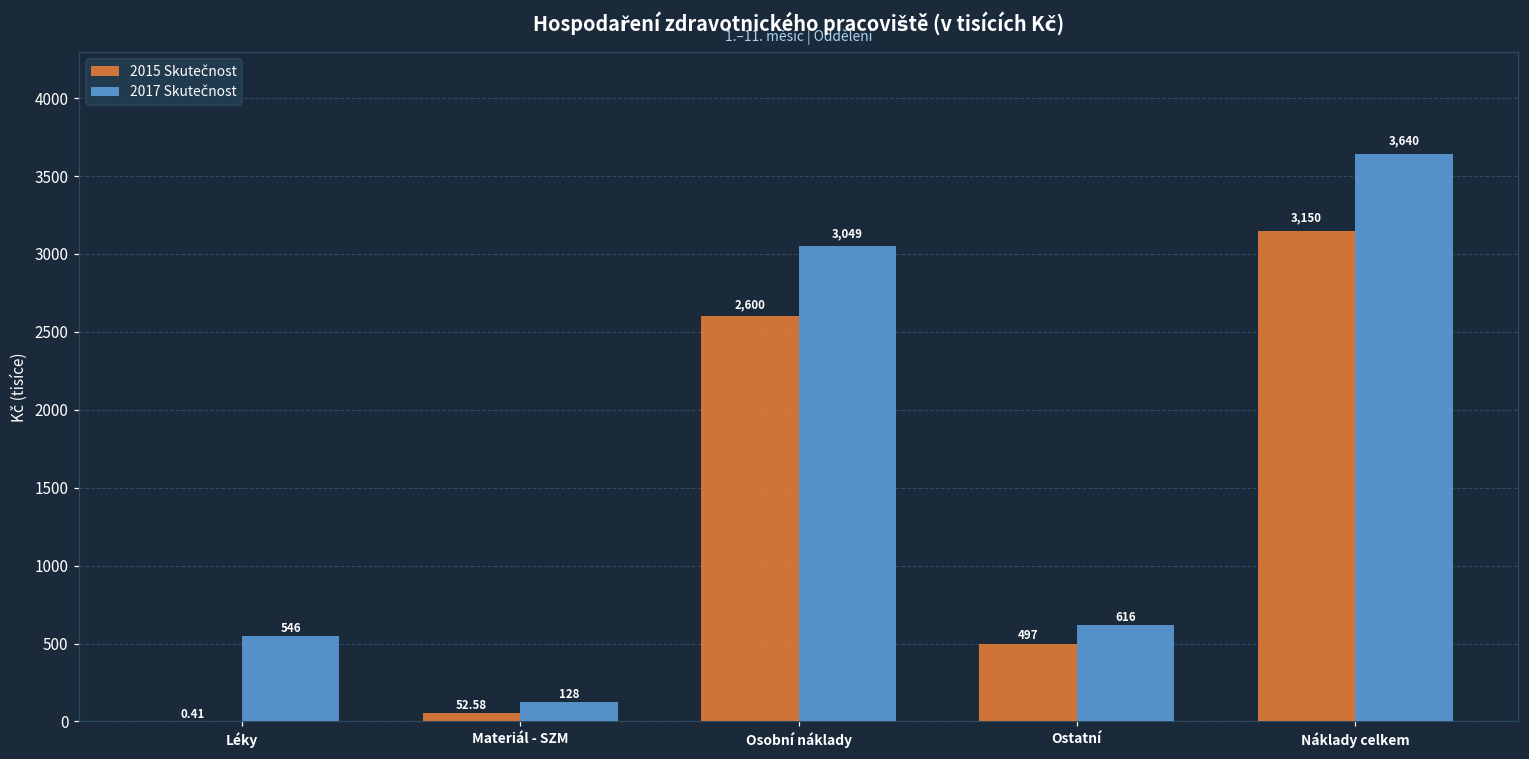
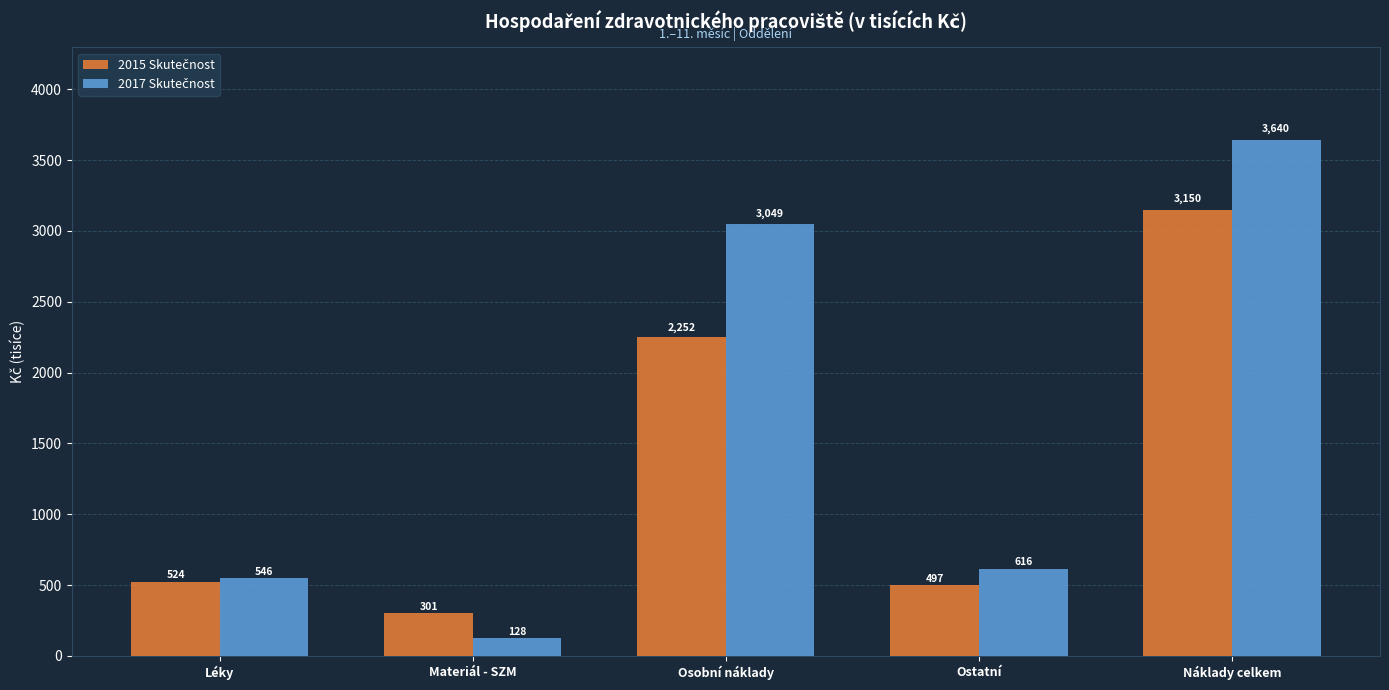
2015 Skutečnost, Léky: 0.41 -> 524
2015 Skutečnost, Materiál - SZM: 52.58 -> 301
2015 Skutečnost, Osobní náklady: 2,600 -> 2,252
